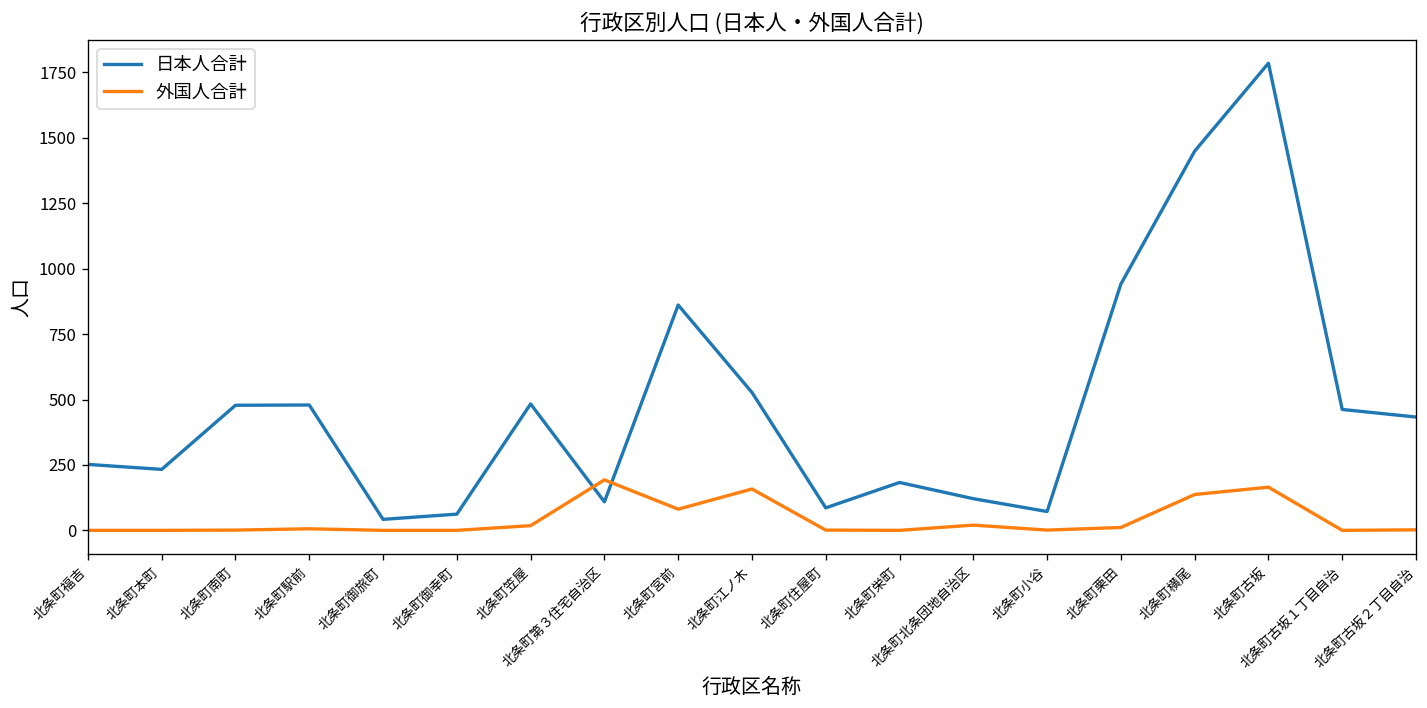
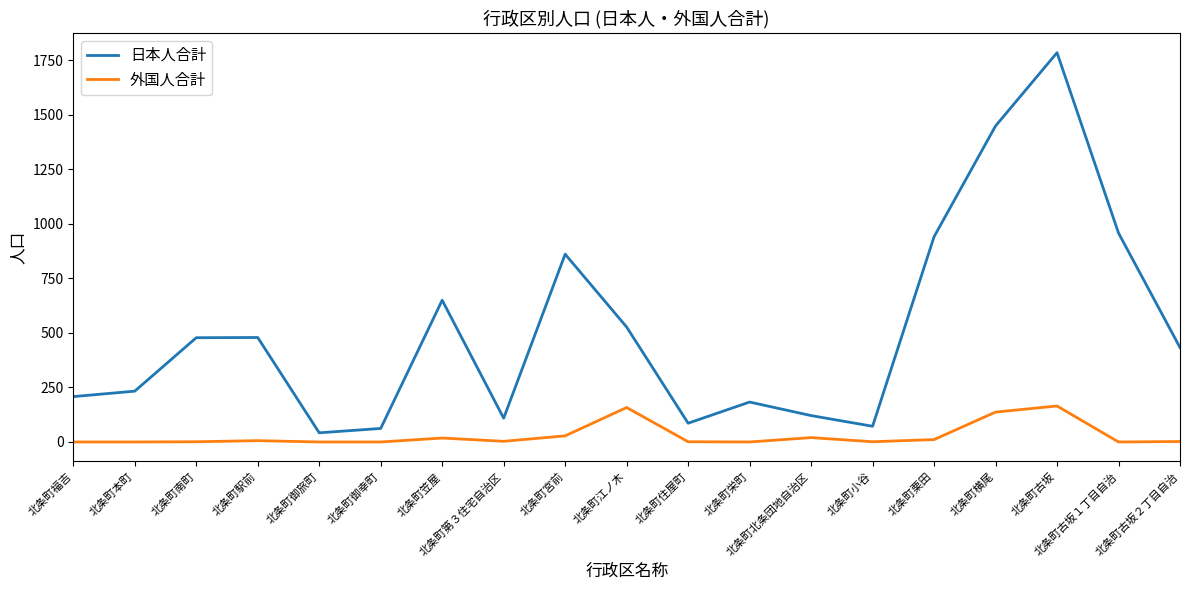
日本人合計, 北条町福吉: 250 -> 210
日本人合計, 北条町笠屋: 480 -> 650
外国人合計, 北条町第３住宅自治区: 190 -> 0
外国人合計, 北条町宮前: 80 -> 30
日本人合計, 北条町古坂１丁目自治: 460 -> 960
